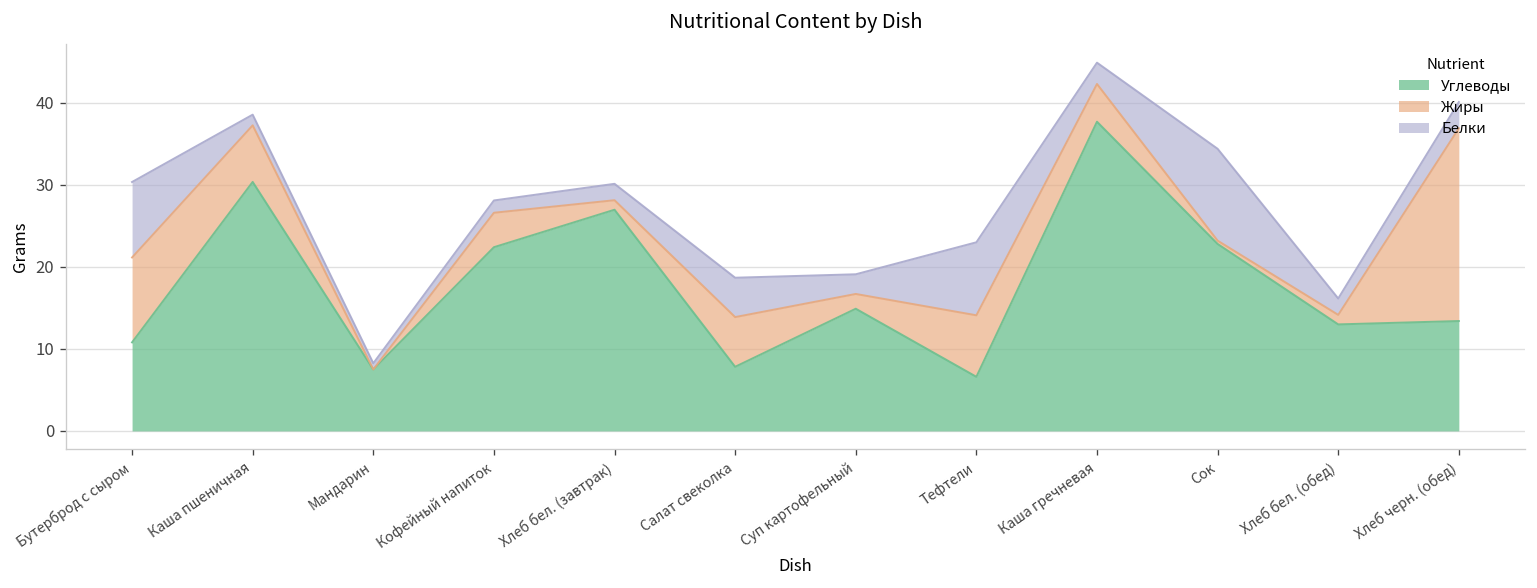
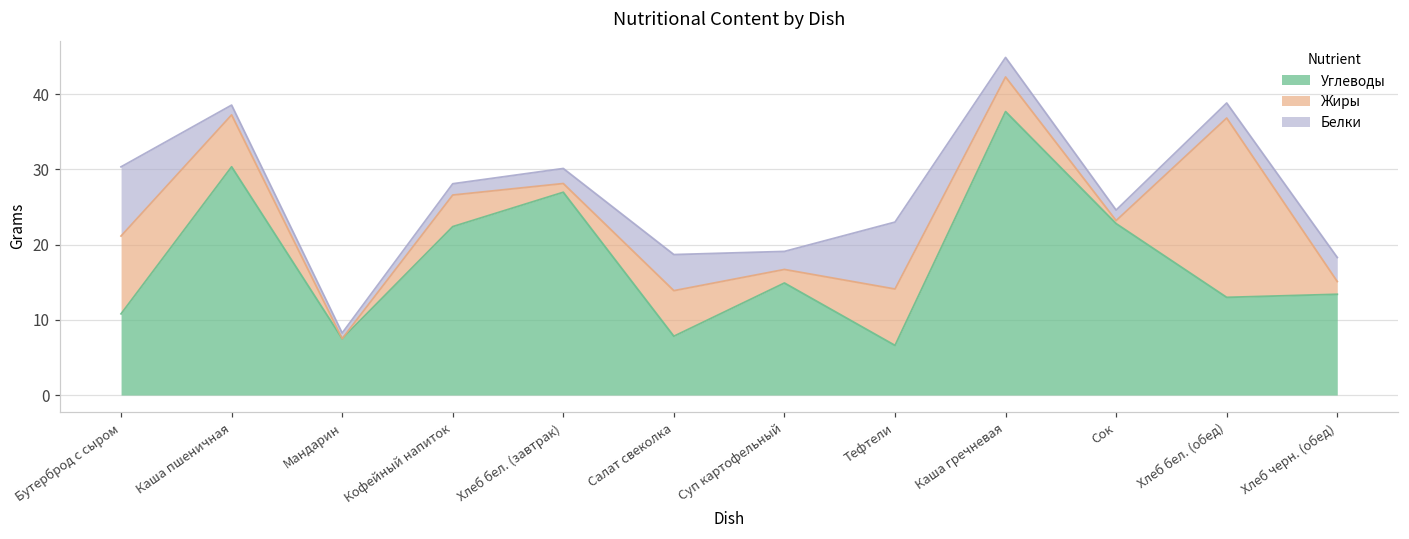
Белки, Сок: 11 -> 1
Жиры, Хлеб бел. (обед): 1 -> 24
Жиры, Хлеб черн. (обед): 24 -> 2
